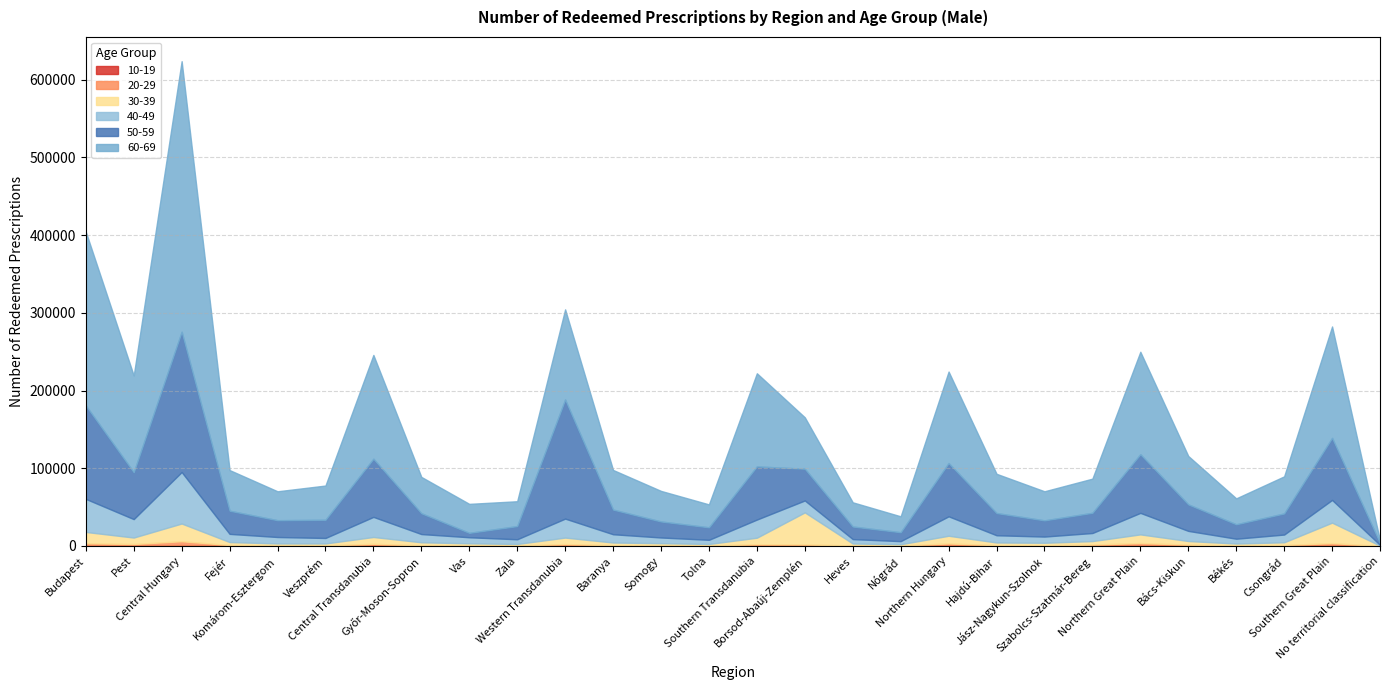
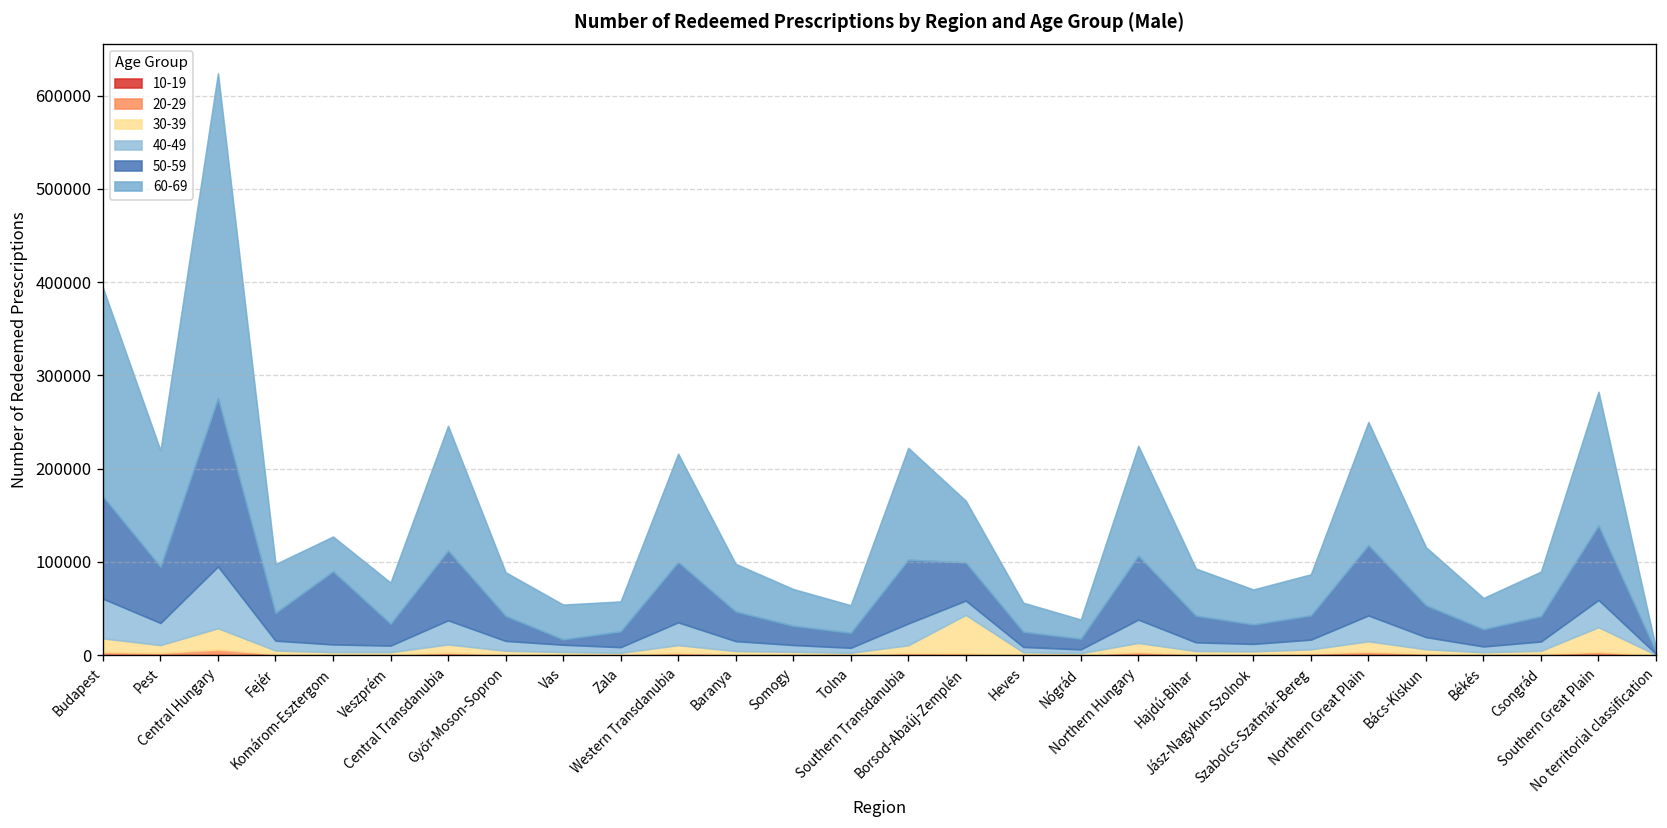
50-59, Budapest: 120000 -> 110000
50-59, Komárom-Esztergom: 20000 -> 80000
50-59, Western Transdanubia: 150000 -> 60000
